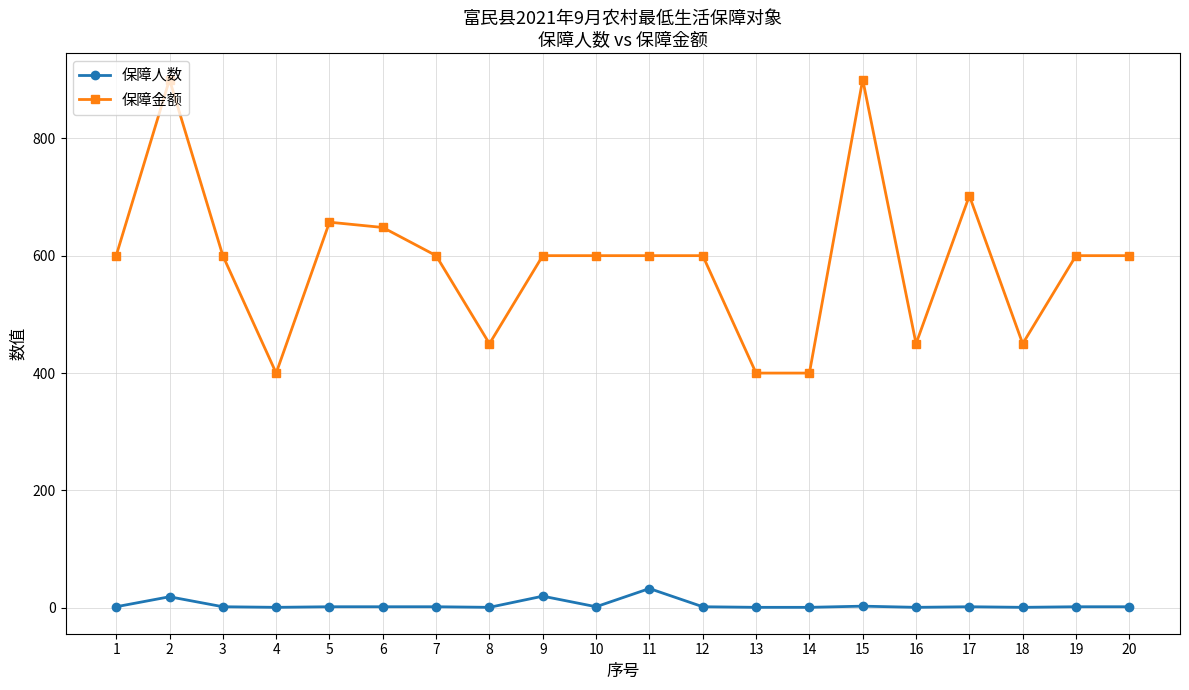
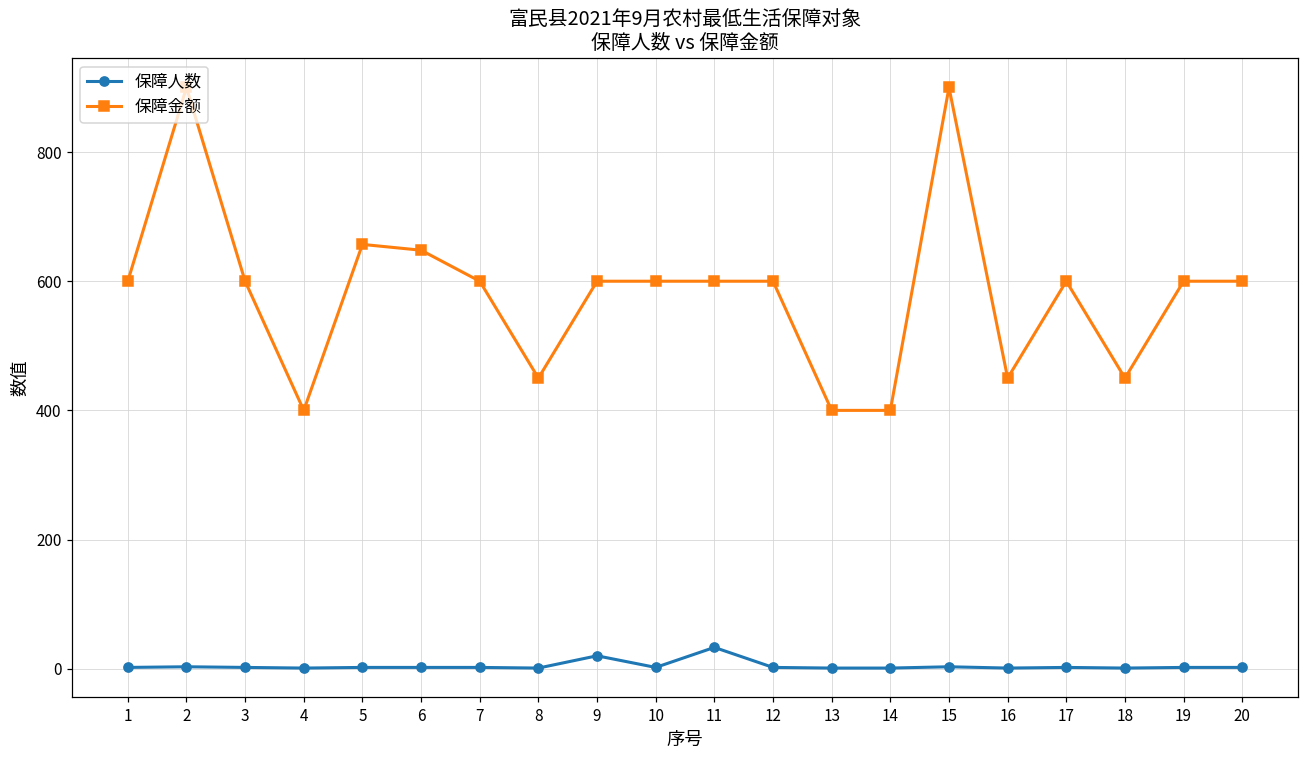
保障人数, 2: 20 -> 0
保障金额, 17: 700 -> 600
